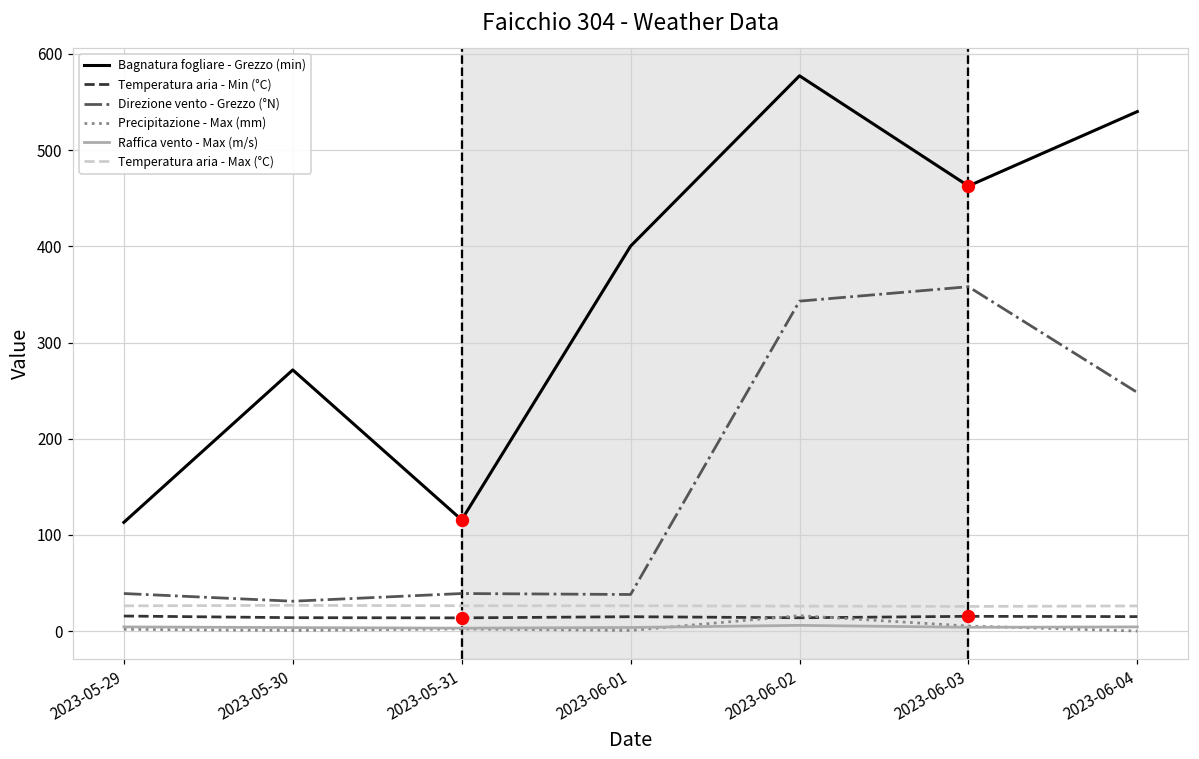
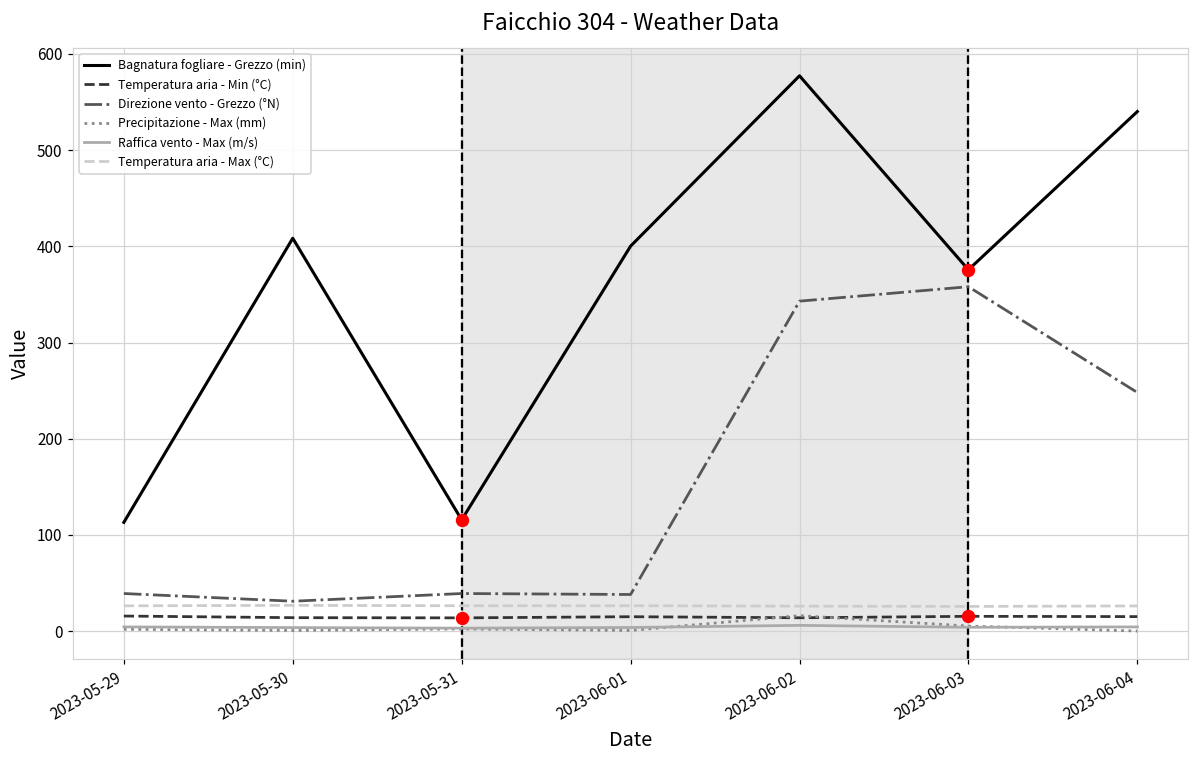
Bagnatura fogliare - Grezzo (min), 2023-05-30: 270 -> 410
Bagnatura fogliare - Grezzo (min), 2023-06-03: 460 -> 380
